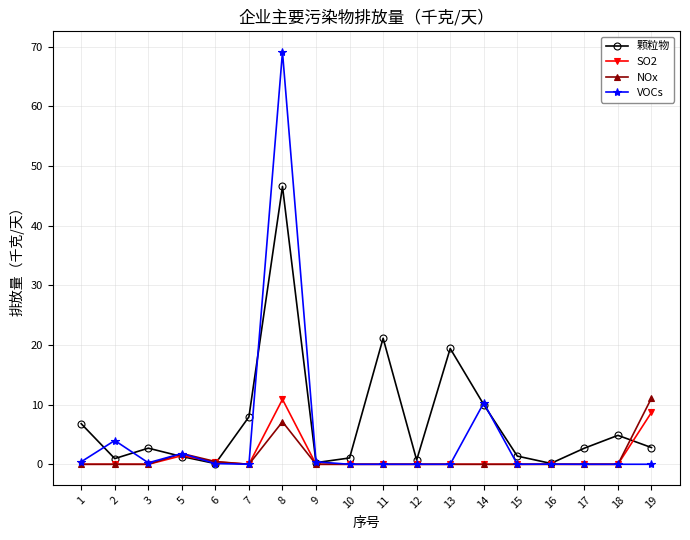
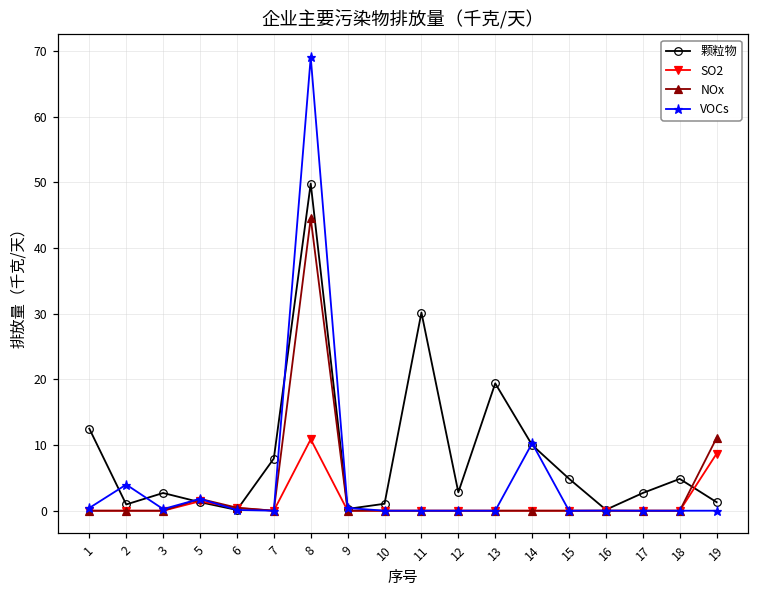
颗粒物, 1: 7 -> 13
颗粒物, 8: 47 -> 50
NOx, 8: 7 -> 45
颗粒物, 11: 21 -> 30
颗粒物, 12: 1 -> 3
颗粒物, 15: 1 -> 5
颗粒物, 19: 3 -> 1
